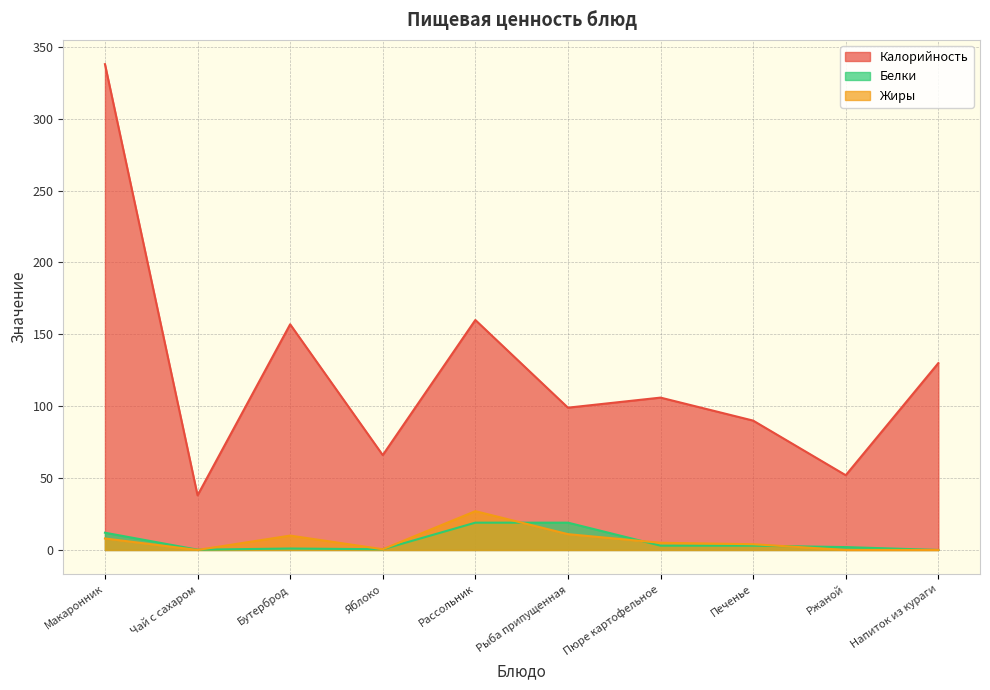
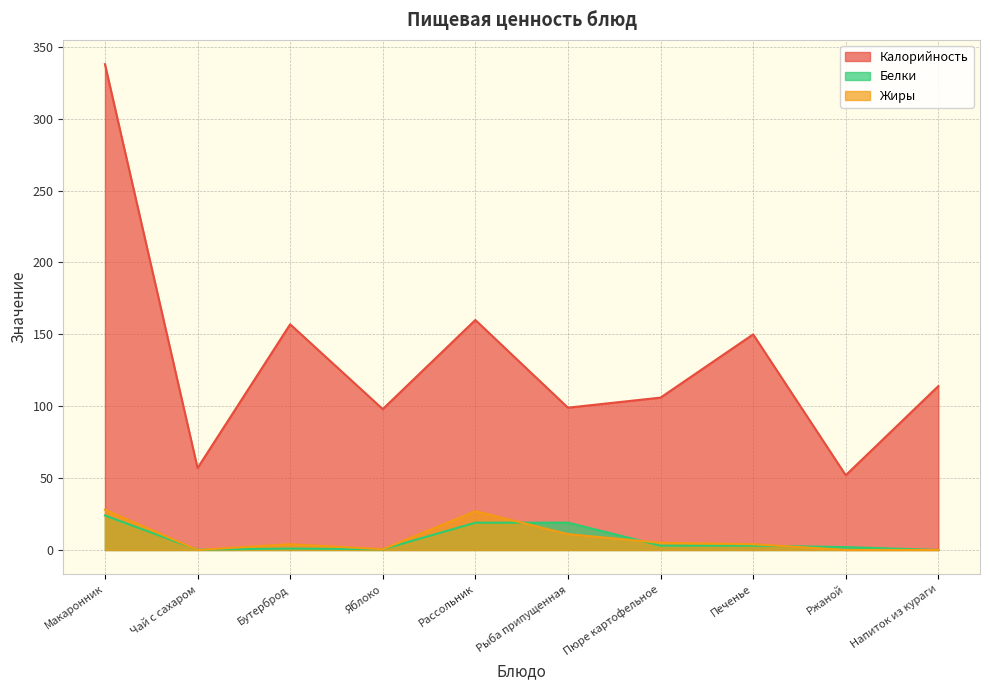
Белки, Макаронник: 12 -> 24
Жиры, Макаронник: 8 -> 28
Калорийность, Чай с сахаром: 38 -> 57
Жиры, Бутерброд: 10 -> 4
Калорийность, Яблоко: 66 -> 98
Калорийность, Печенье: 90 -> 150
Калорийность, Напиток из кураги: 130 -> 114
